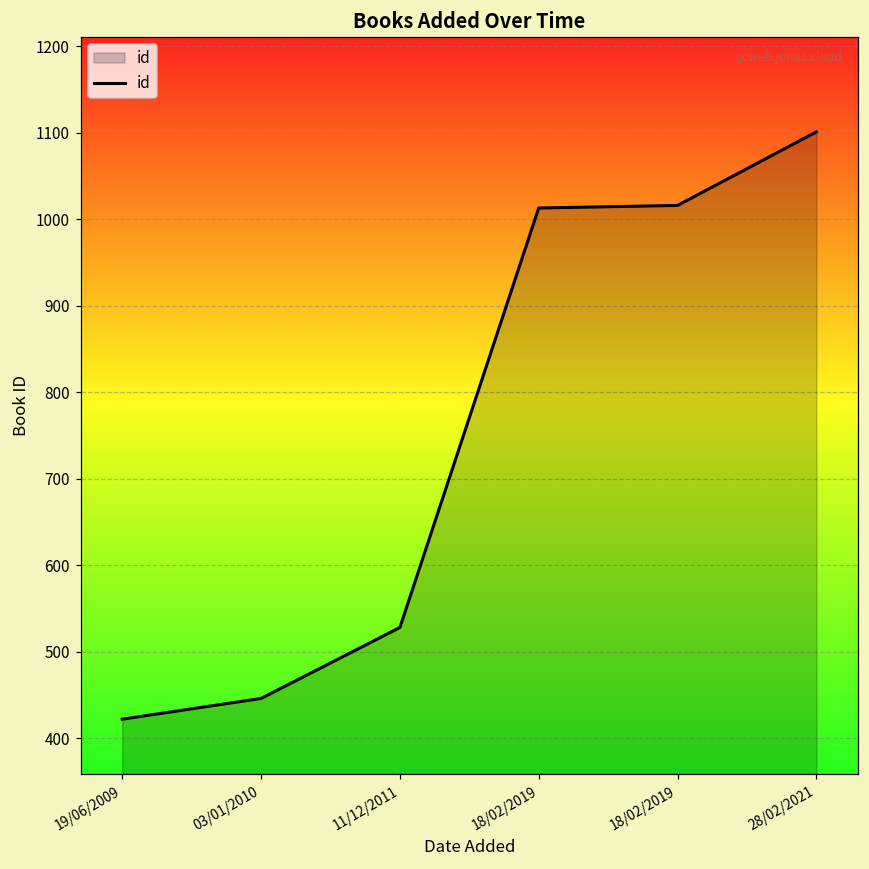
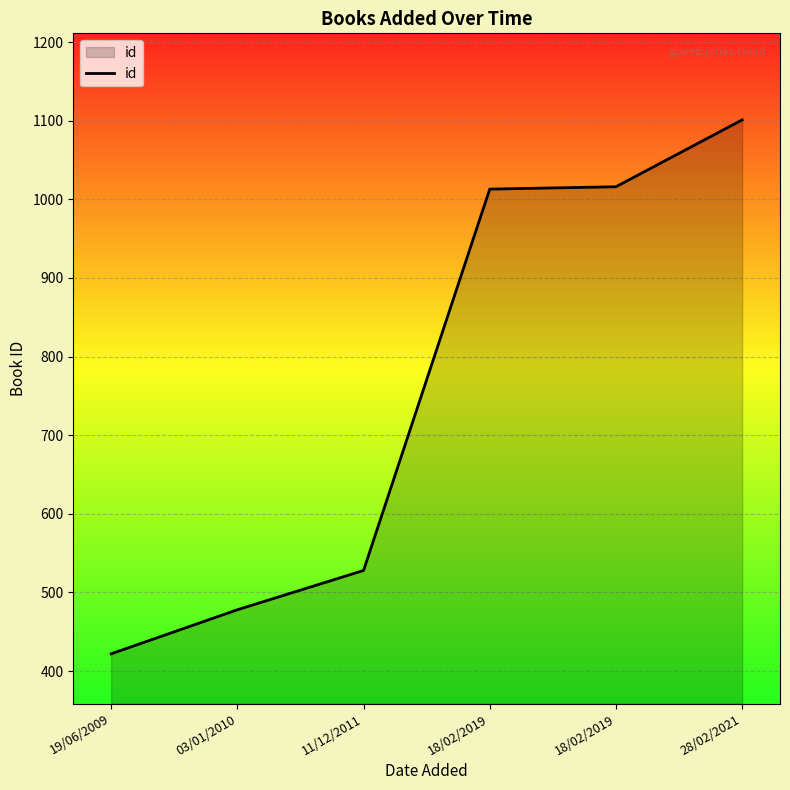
03/01/2010: 450 -> 480
